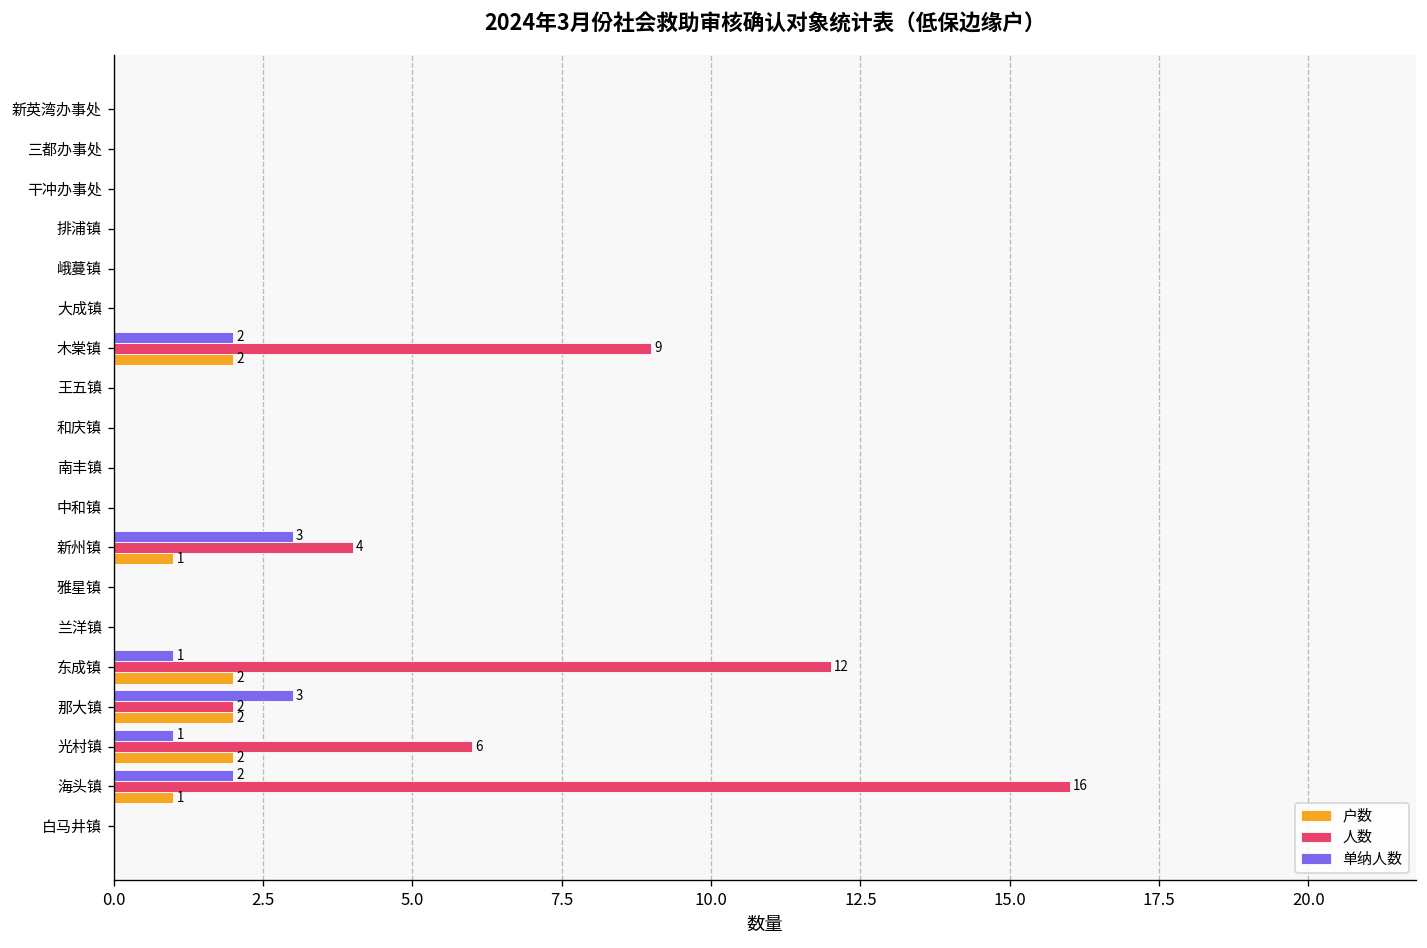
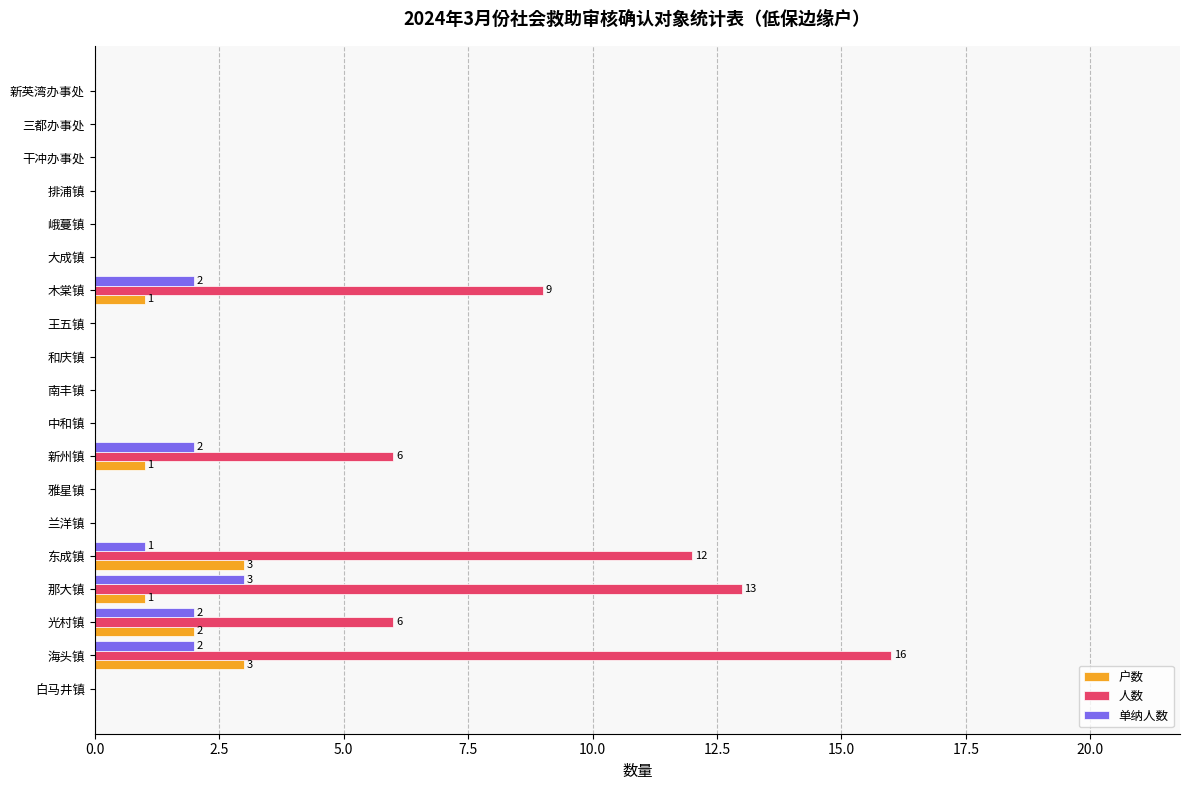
户数, 木棠镇: 2 -> 1
单纳人数, 新州镇: 3 -> 2
人数, 新州镇: 4 -> 6
户数, 东成镇: 2 -> 3
人数, 那大镇: 2 -> 13
户数, 那大镇: 2 -> 1
单纳人数, 光村镇: 1 -> 2
户数, 海头镇: 1 -> 3
